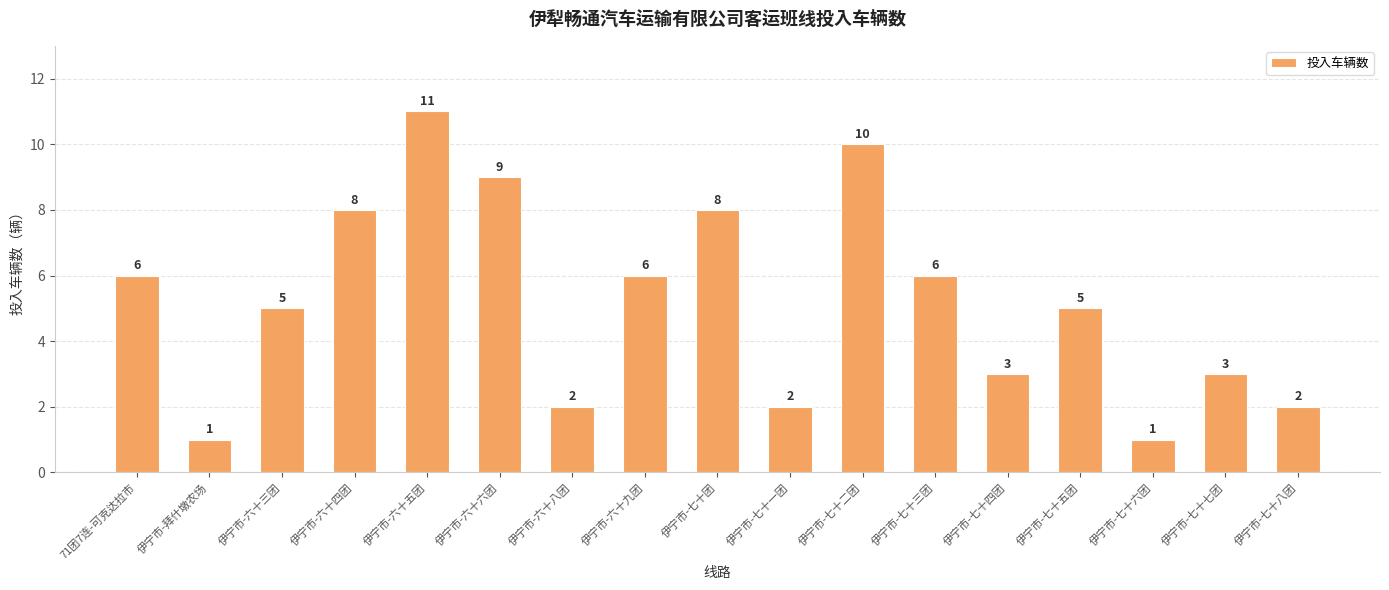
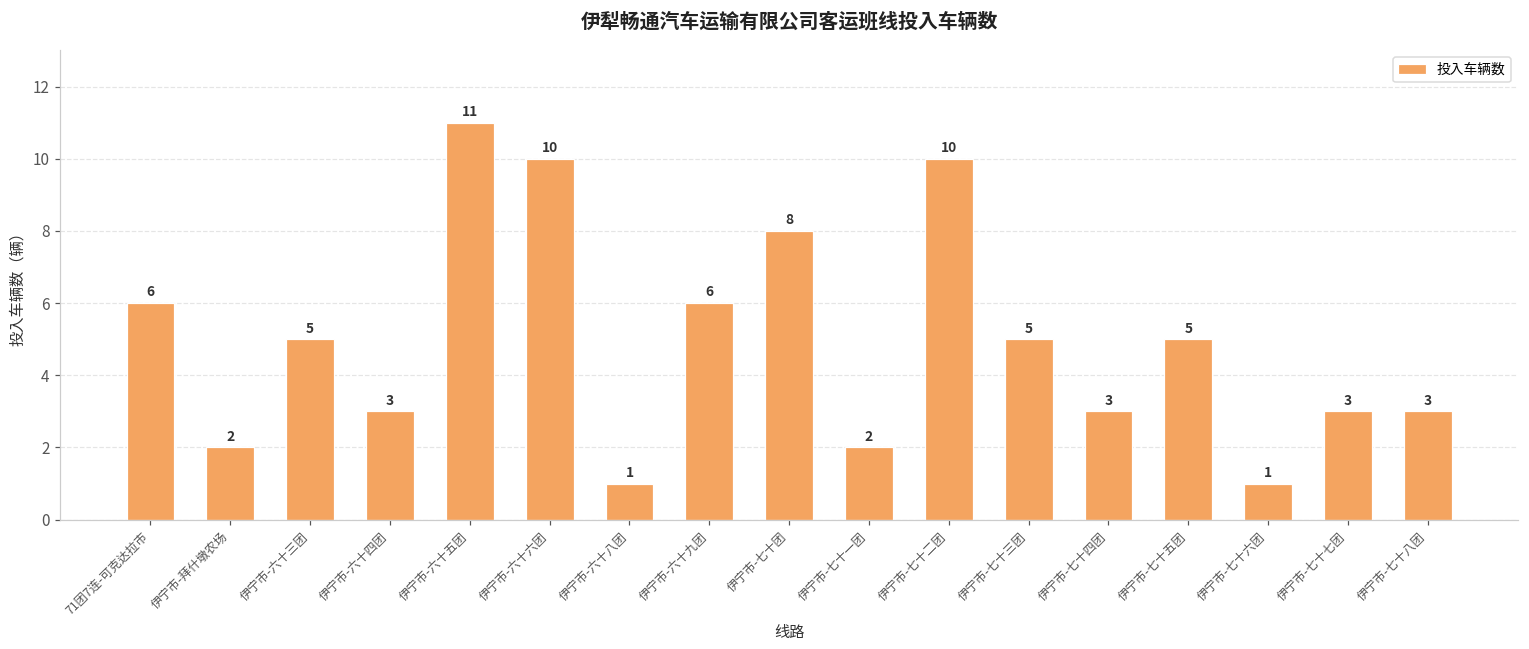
伊宁市-拜什墩农场: 1 -> 2
伊宁市-六十四团: 8 -> 3
伊宁市-六十六团: 9 -> 10
伊宁市-六十八团: 2 -> 1
伊宁市-七十三团: 6 -> 5
伊宁市-七十八团: 2 -> 3
